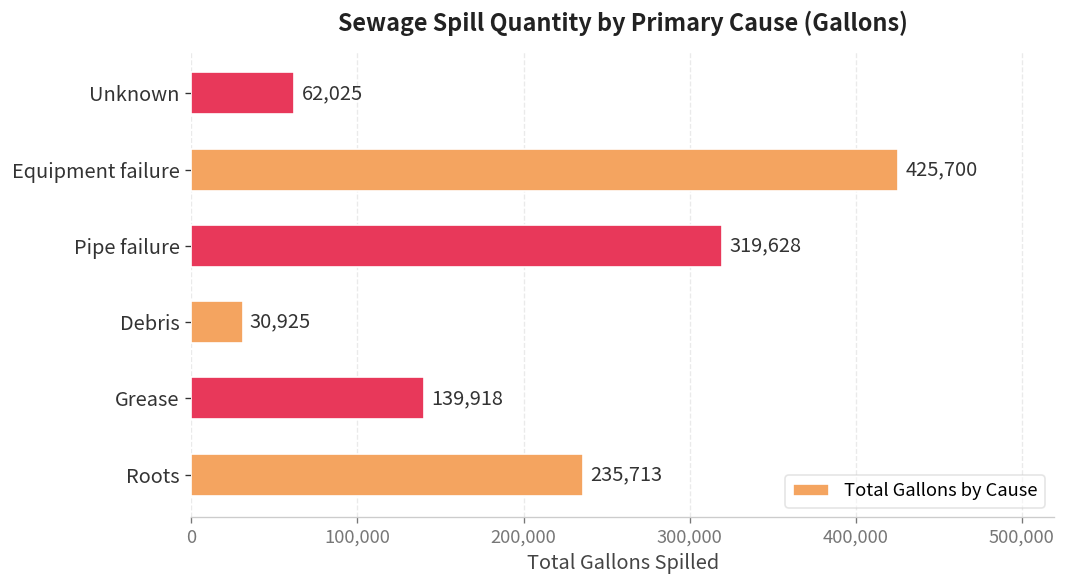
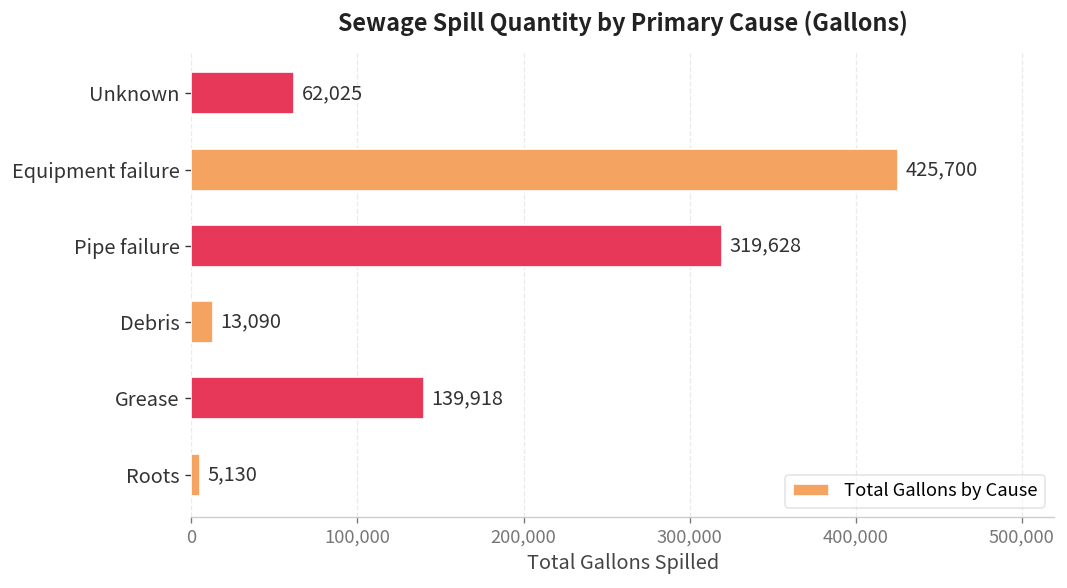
Debris: 30,925 -> 13,090
Roots: 235,713 -> 5,130
